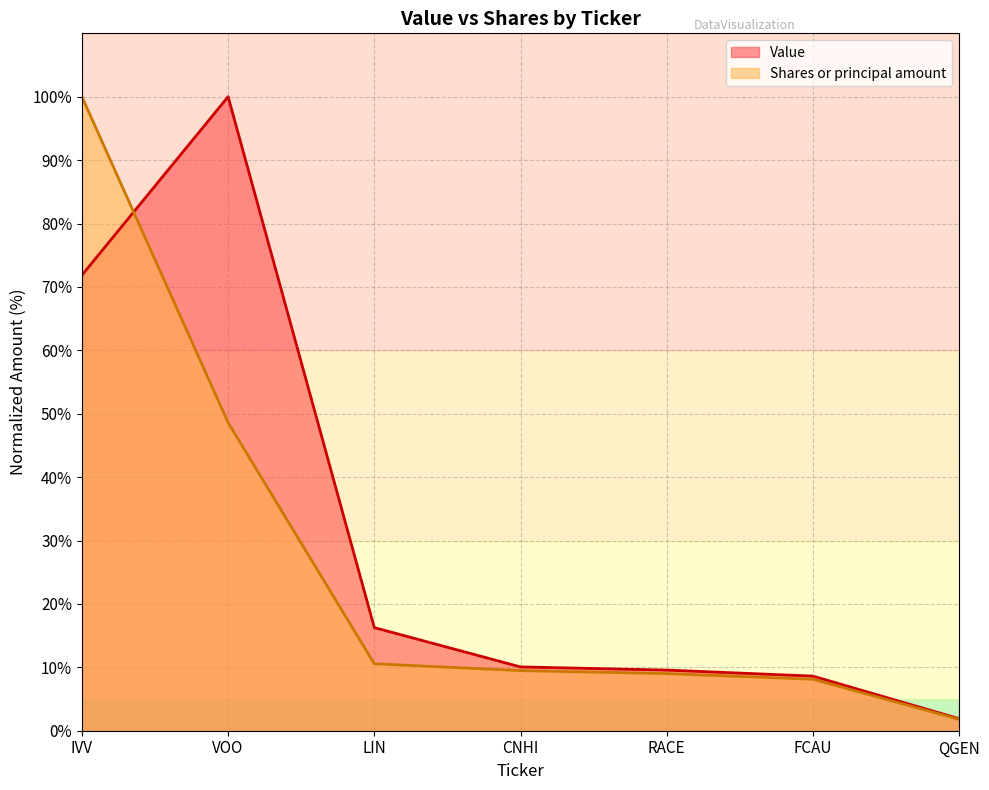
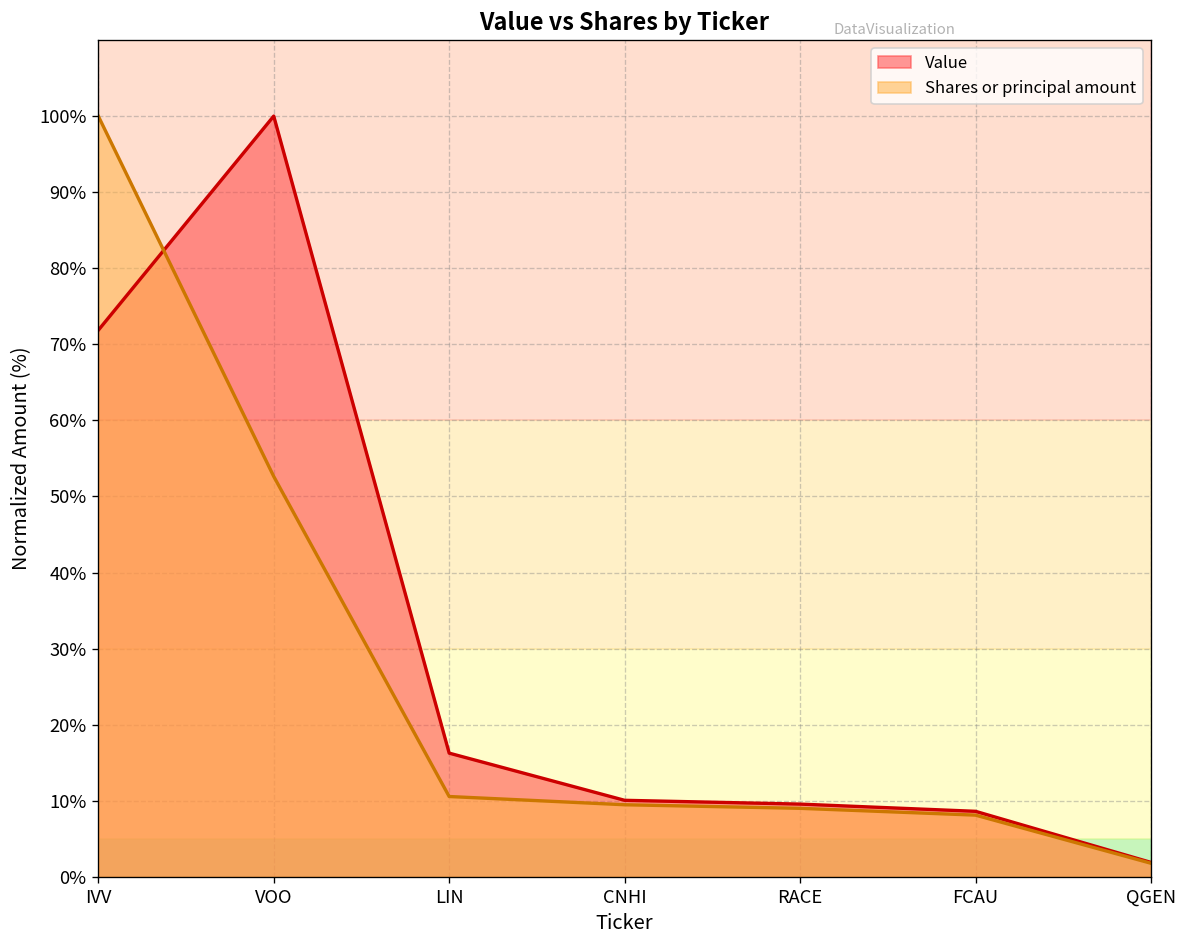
Shares or principal amount, VOO: 49% -> 53%
